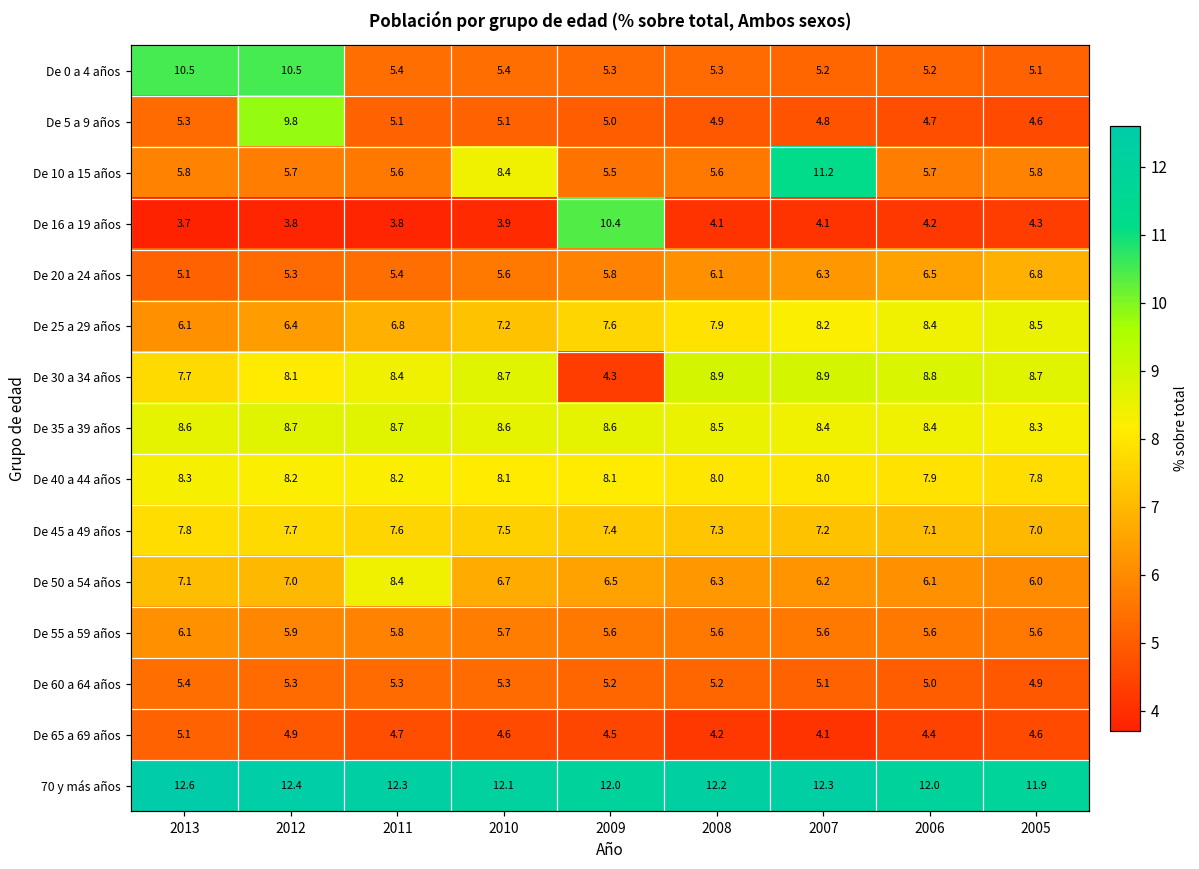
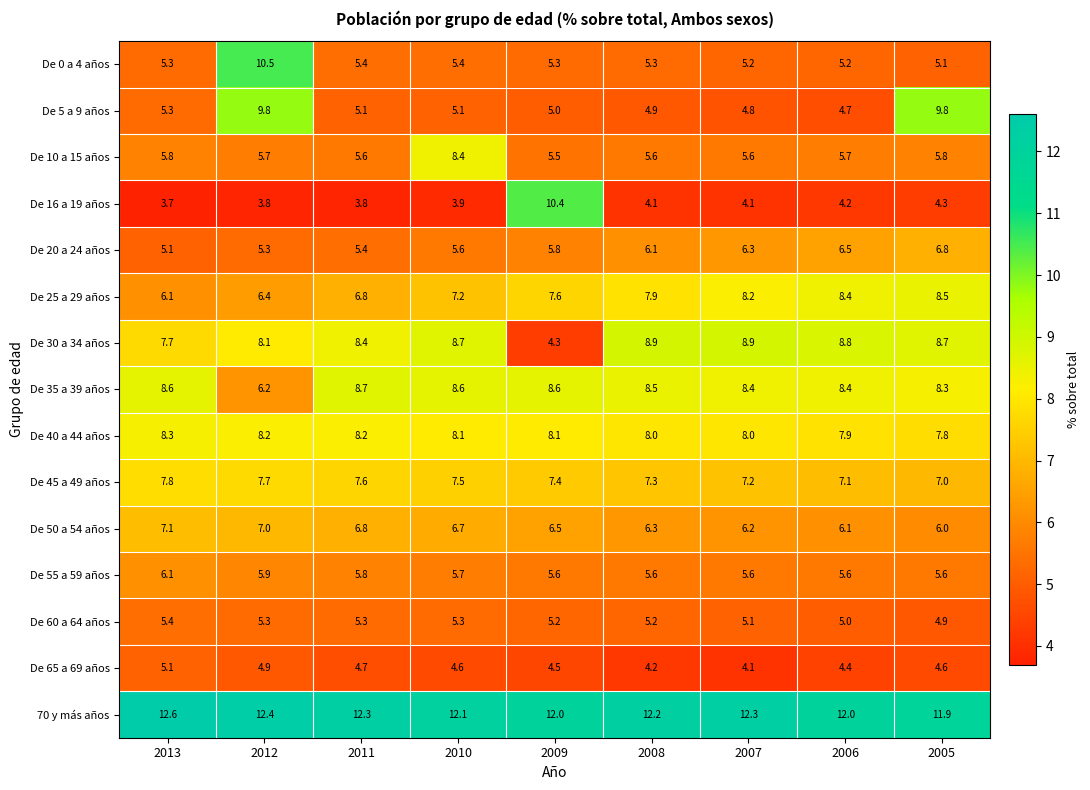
De 0 a 4 años, 2013: 10.5 -> 5.3
De 5 a 9 años, 2005: 4.6 -> 9.8
De 10 a 15 años, 2007: 11.2 -> 5.6
De 35 a 39 años, 2012: 8.7 -> 6.2
De 50 a 54 años, 2011: 8.4 -> 6.8
